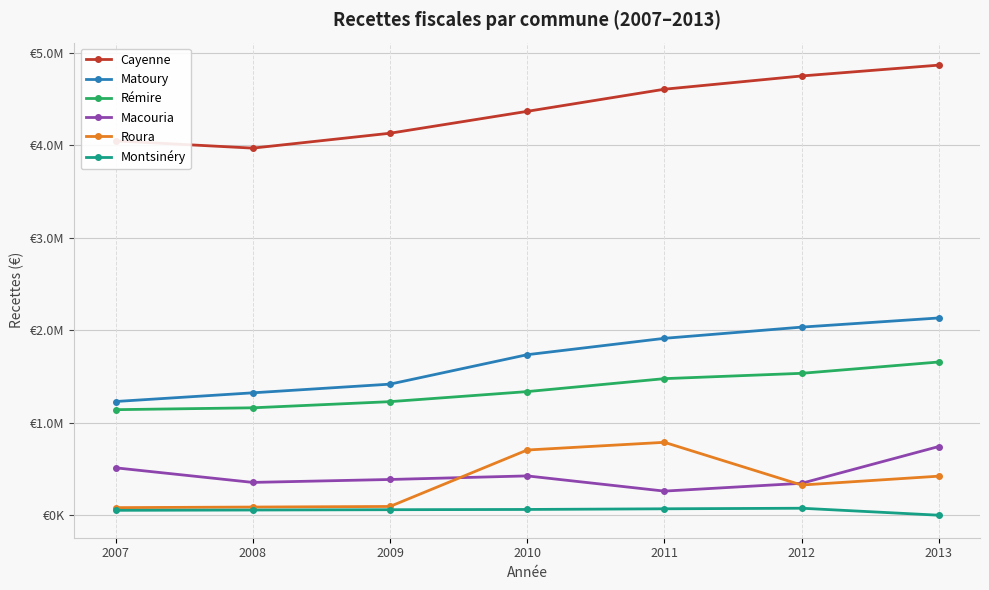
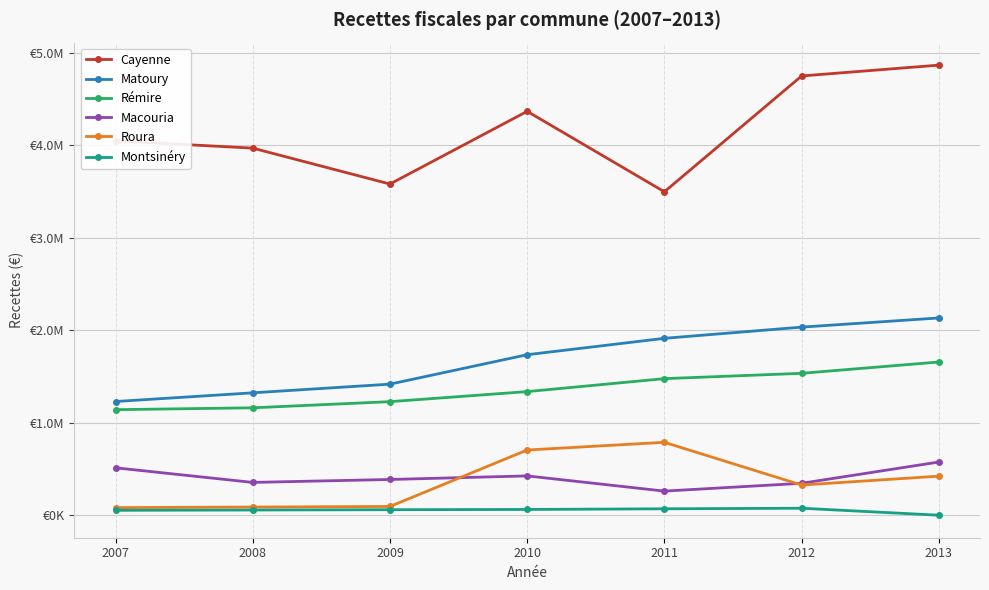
Cayenne, 2009: €4100000 -> €3600000
Cayenne, 2011: €4600000 -> €3500000
Macouria, 2013: €700000 -> €600000
